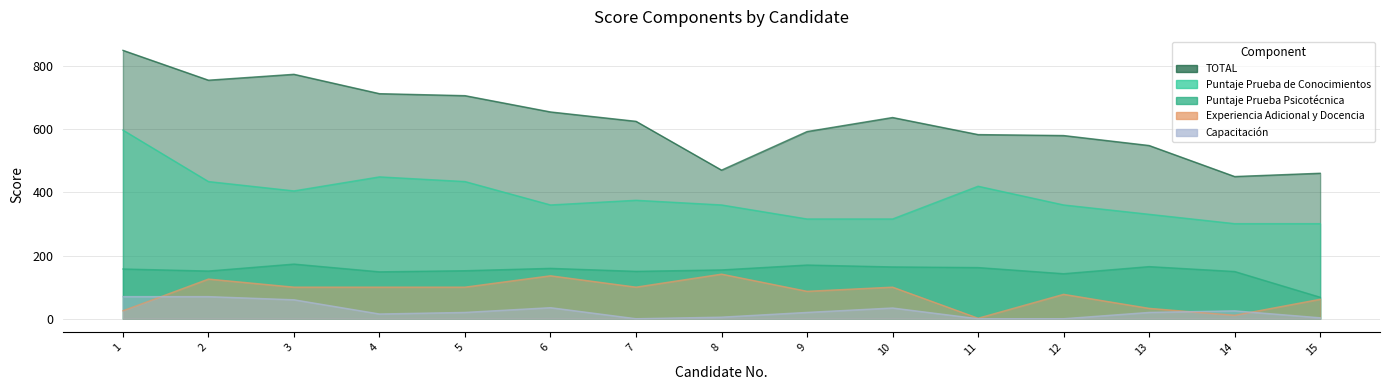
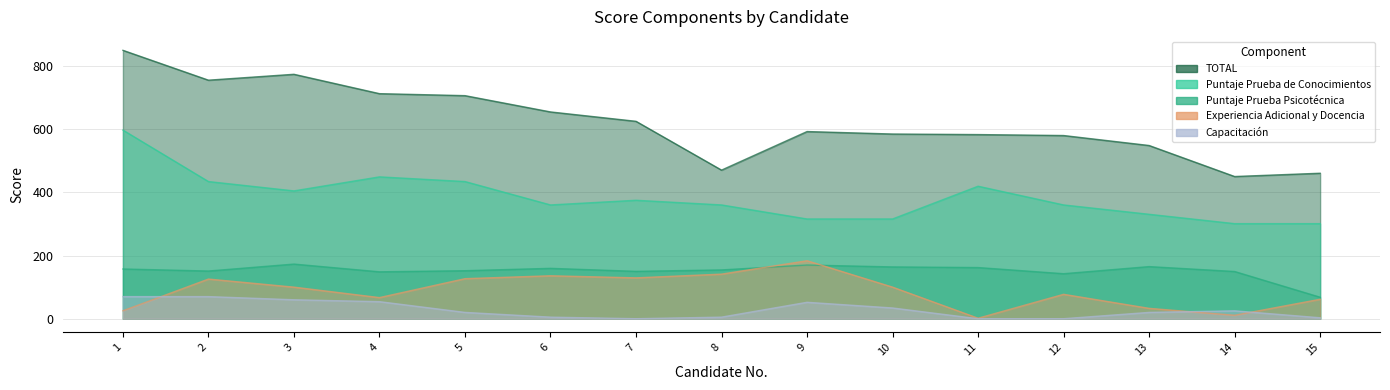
Experiencia Adicional y Docencia, 4: 100 -> 70
Capacitación, 4: 20 -> 50
Experiencia Adicional y Docencia, 5: 100 -> 130
Capacitación, 6: 40 -> 10
Experiencia Adicional y Docencia, 7: 100 -> 130
Experiencia Adicional y Docencia, 9: 90 -> 180
Capacitación, 9: 20 -> 50
TOTAL, 10: 640 -> 580
